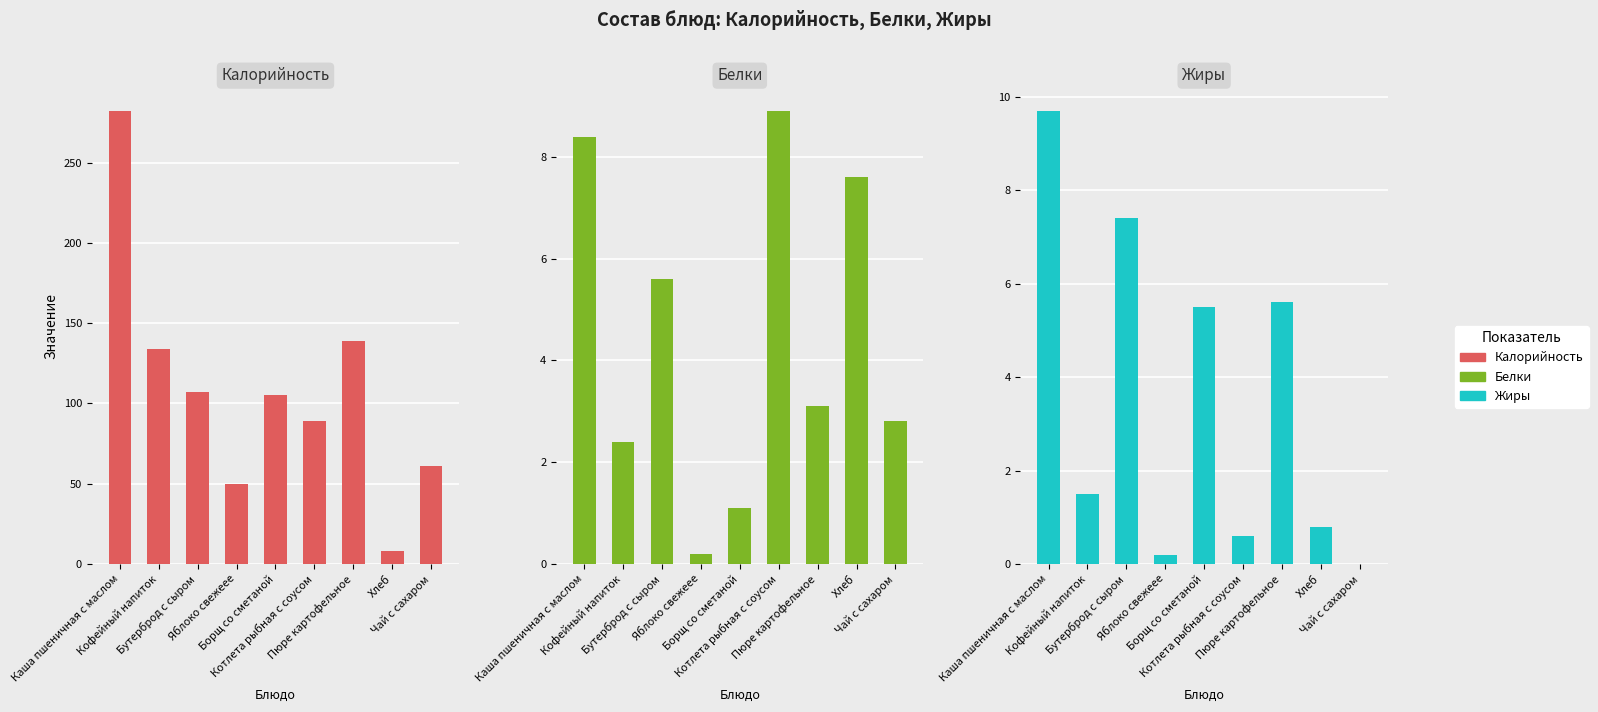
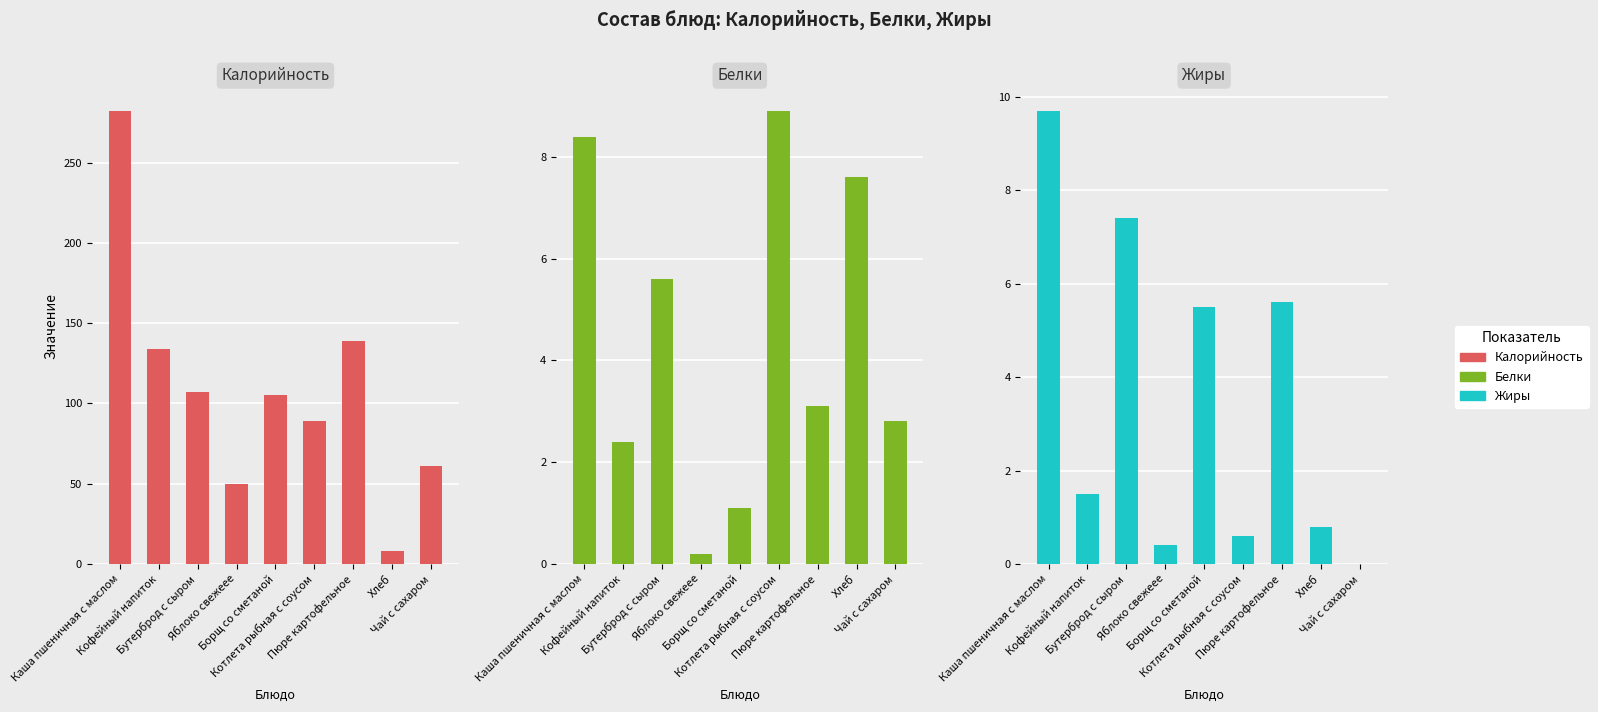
Жиры, Яблоко свежеее: 0.2 -> 0.4
